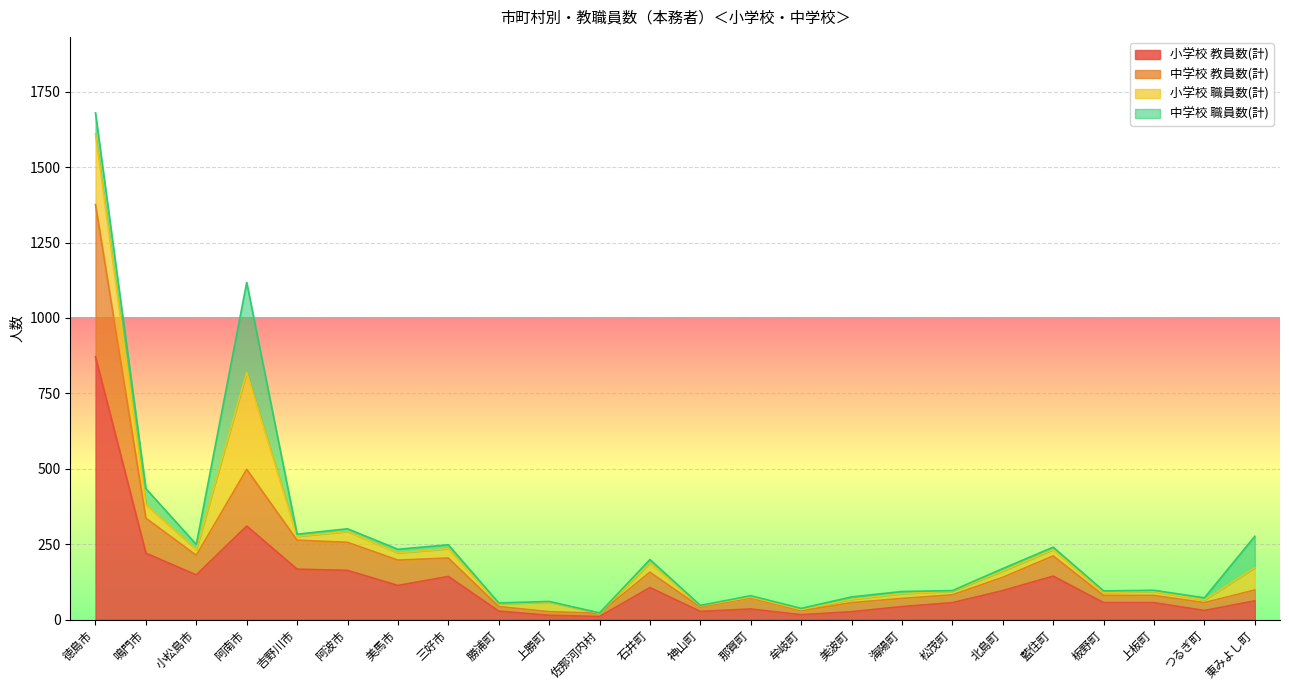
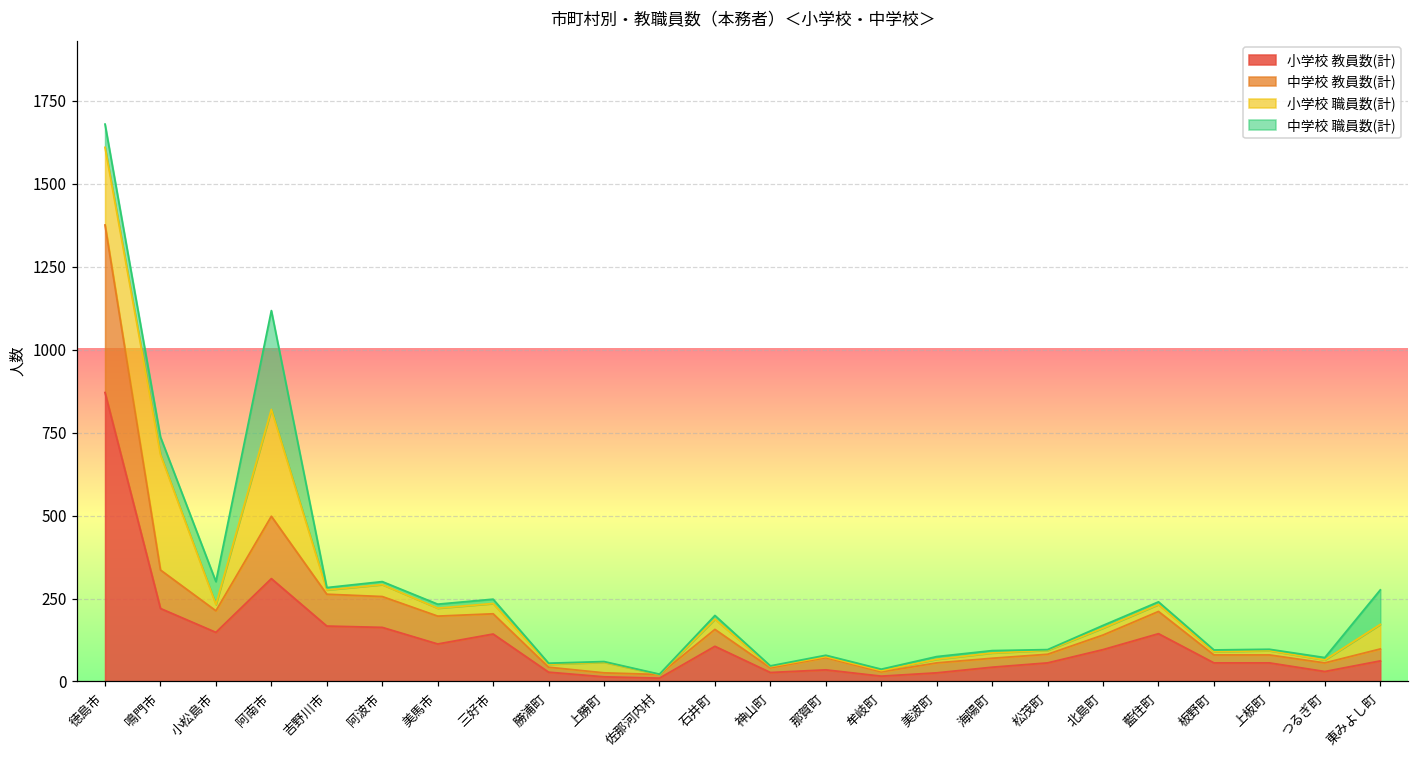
小学校 職員数(計), 鳴門市: 50 -> 350
中学校 職員数(計), 小松島市: 20 -> 70
